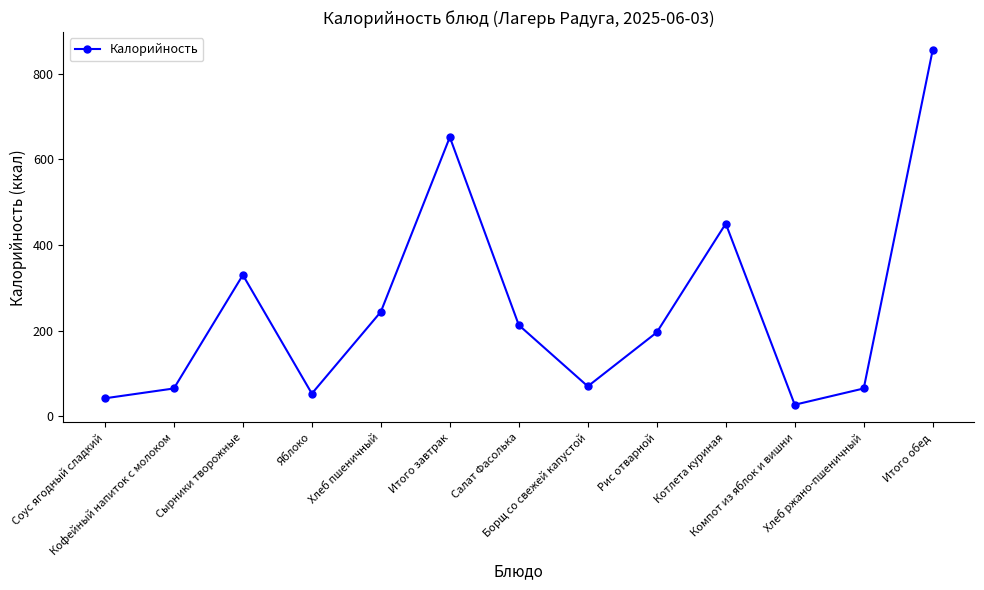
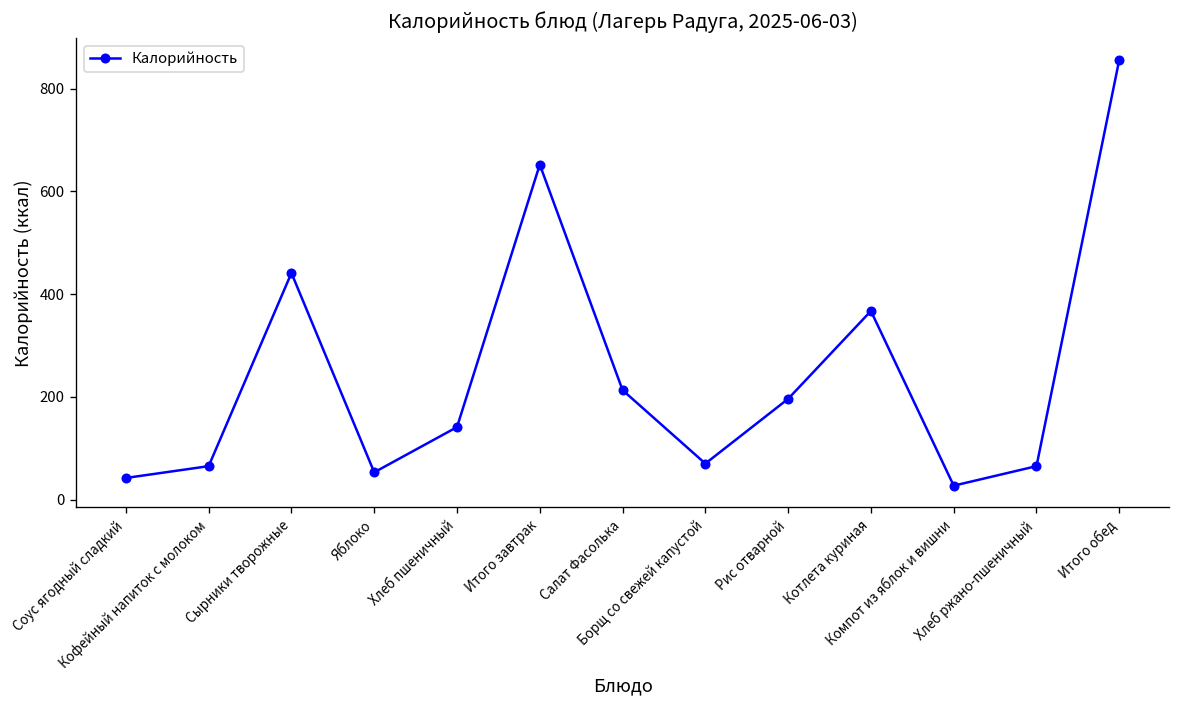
Сырники творожные: 330 -> 440
Хлеб пшеничный: 240 -> 140
Котлета куриная: 450 -> 370
